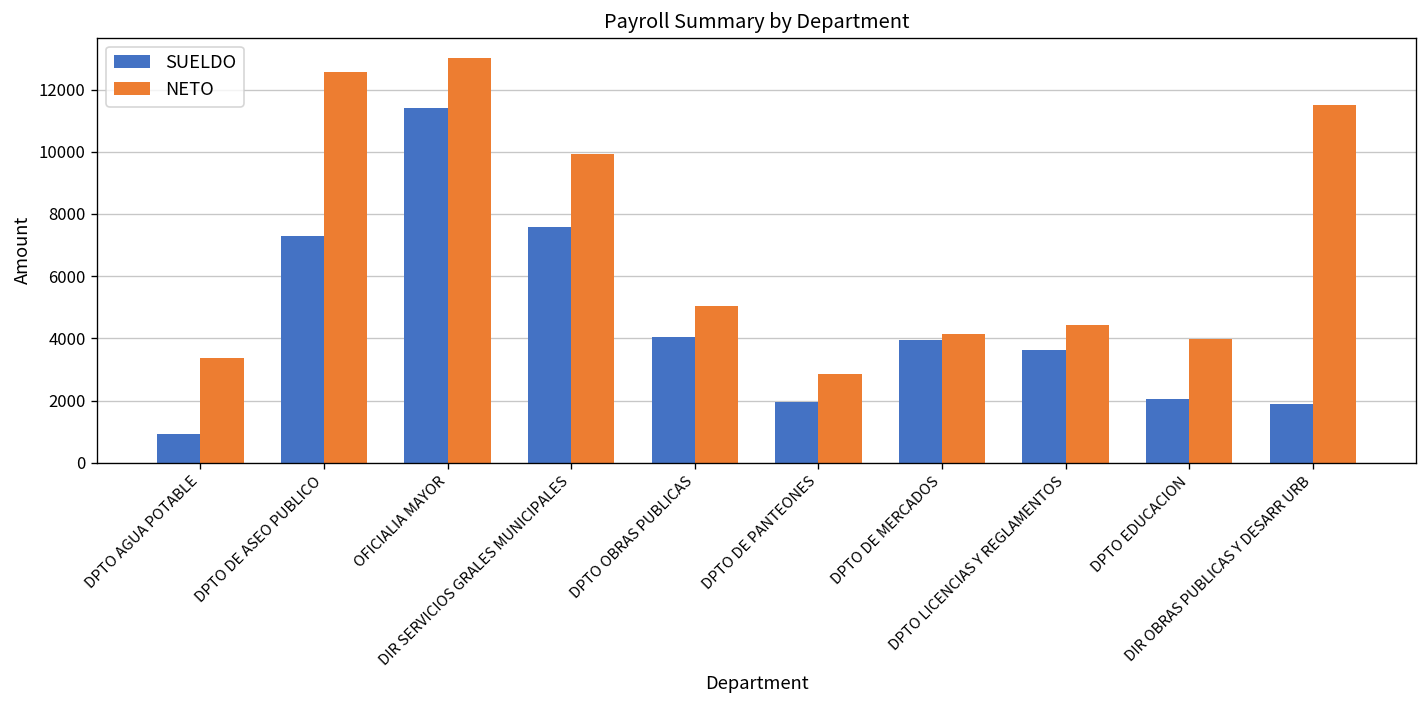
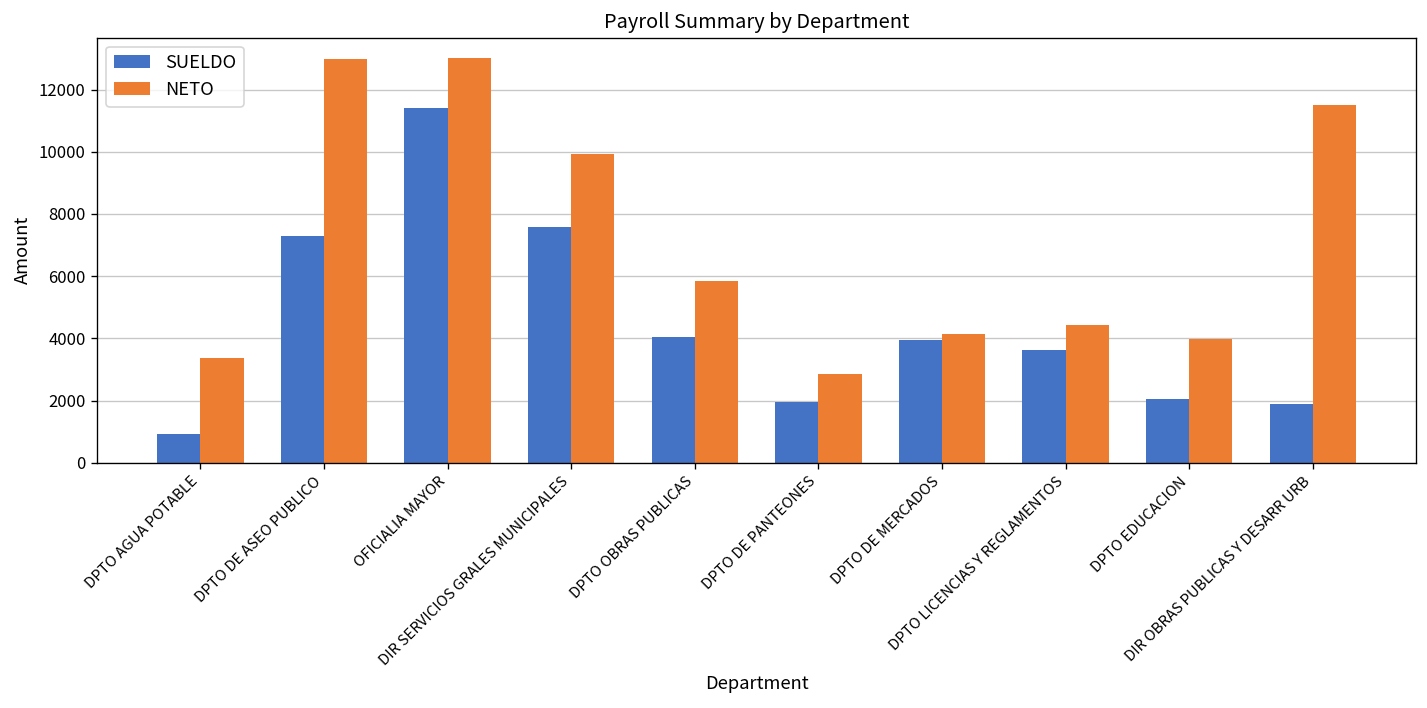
NETO, DPTO DE ASEO PUBLICO: 12600 -> 13000
NETO, DPTO OBRAS PUBLICAS: 5000 -> 5800
